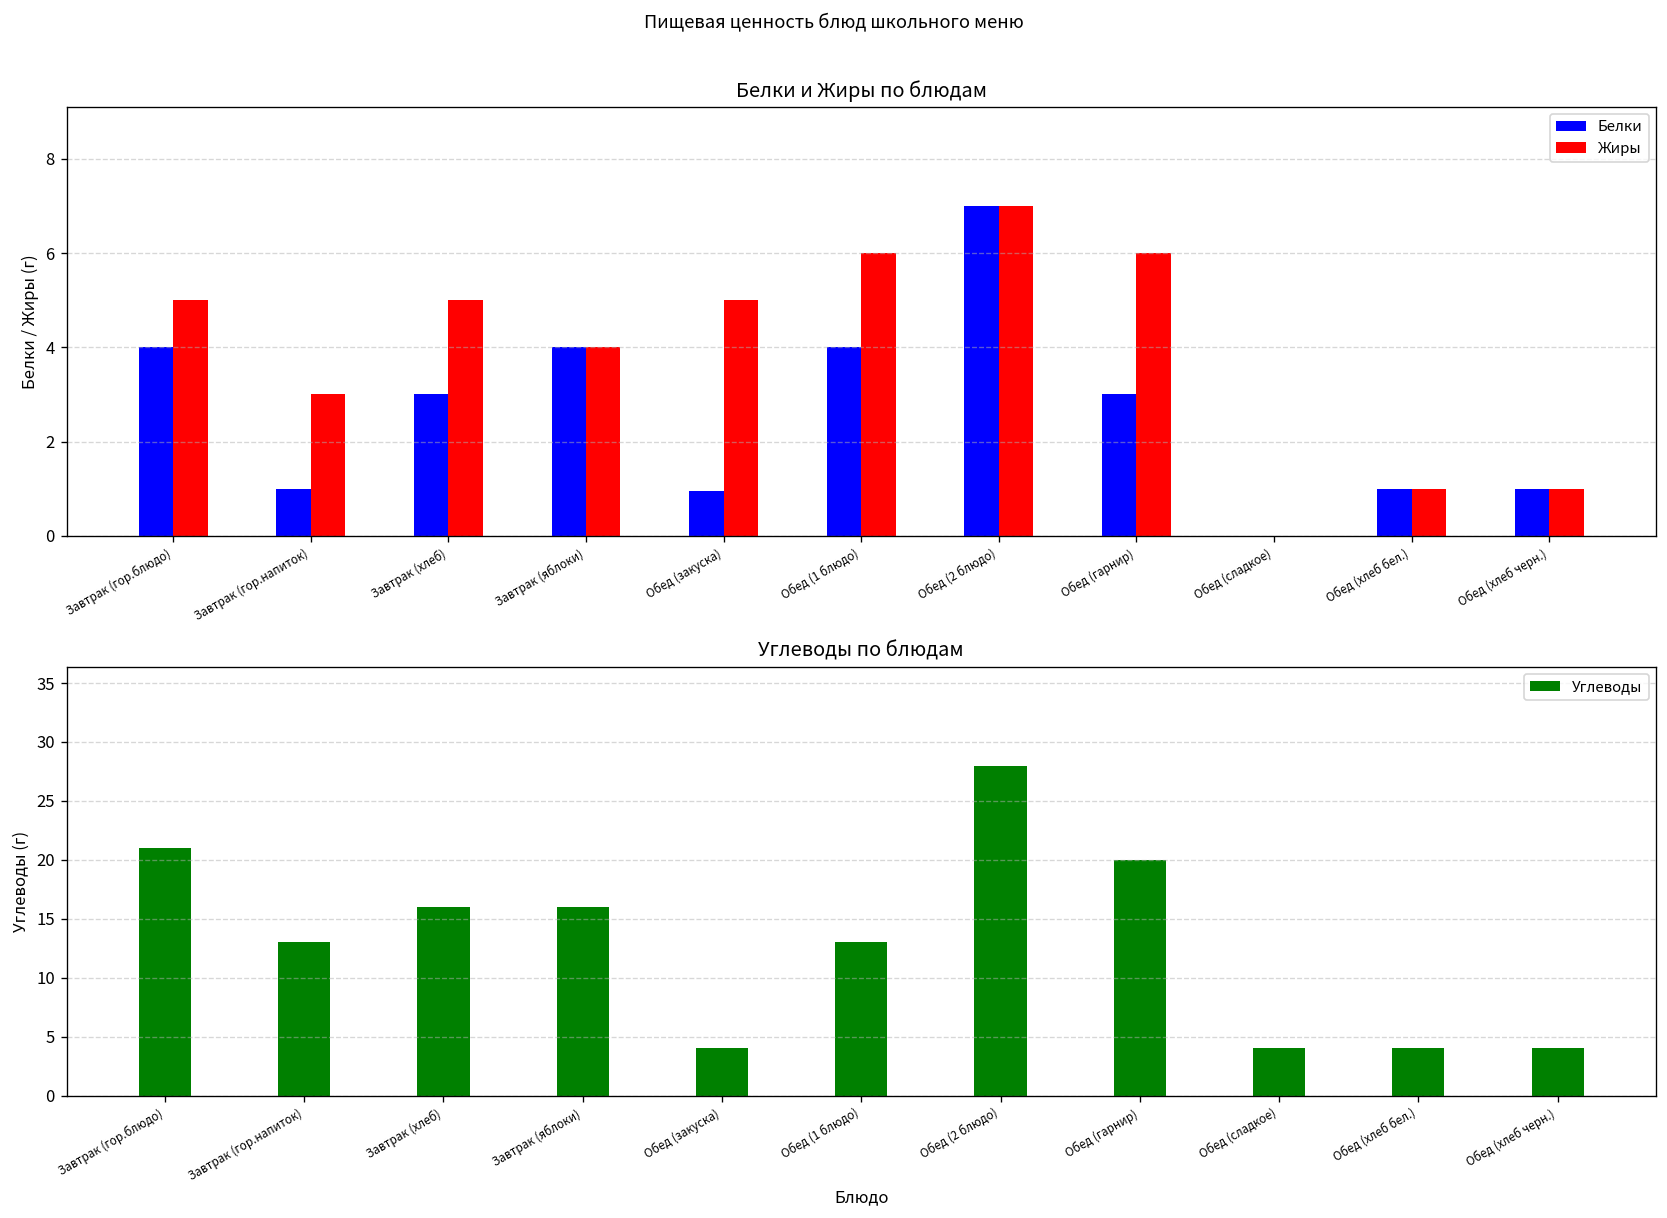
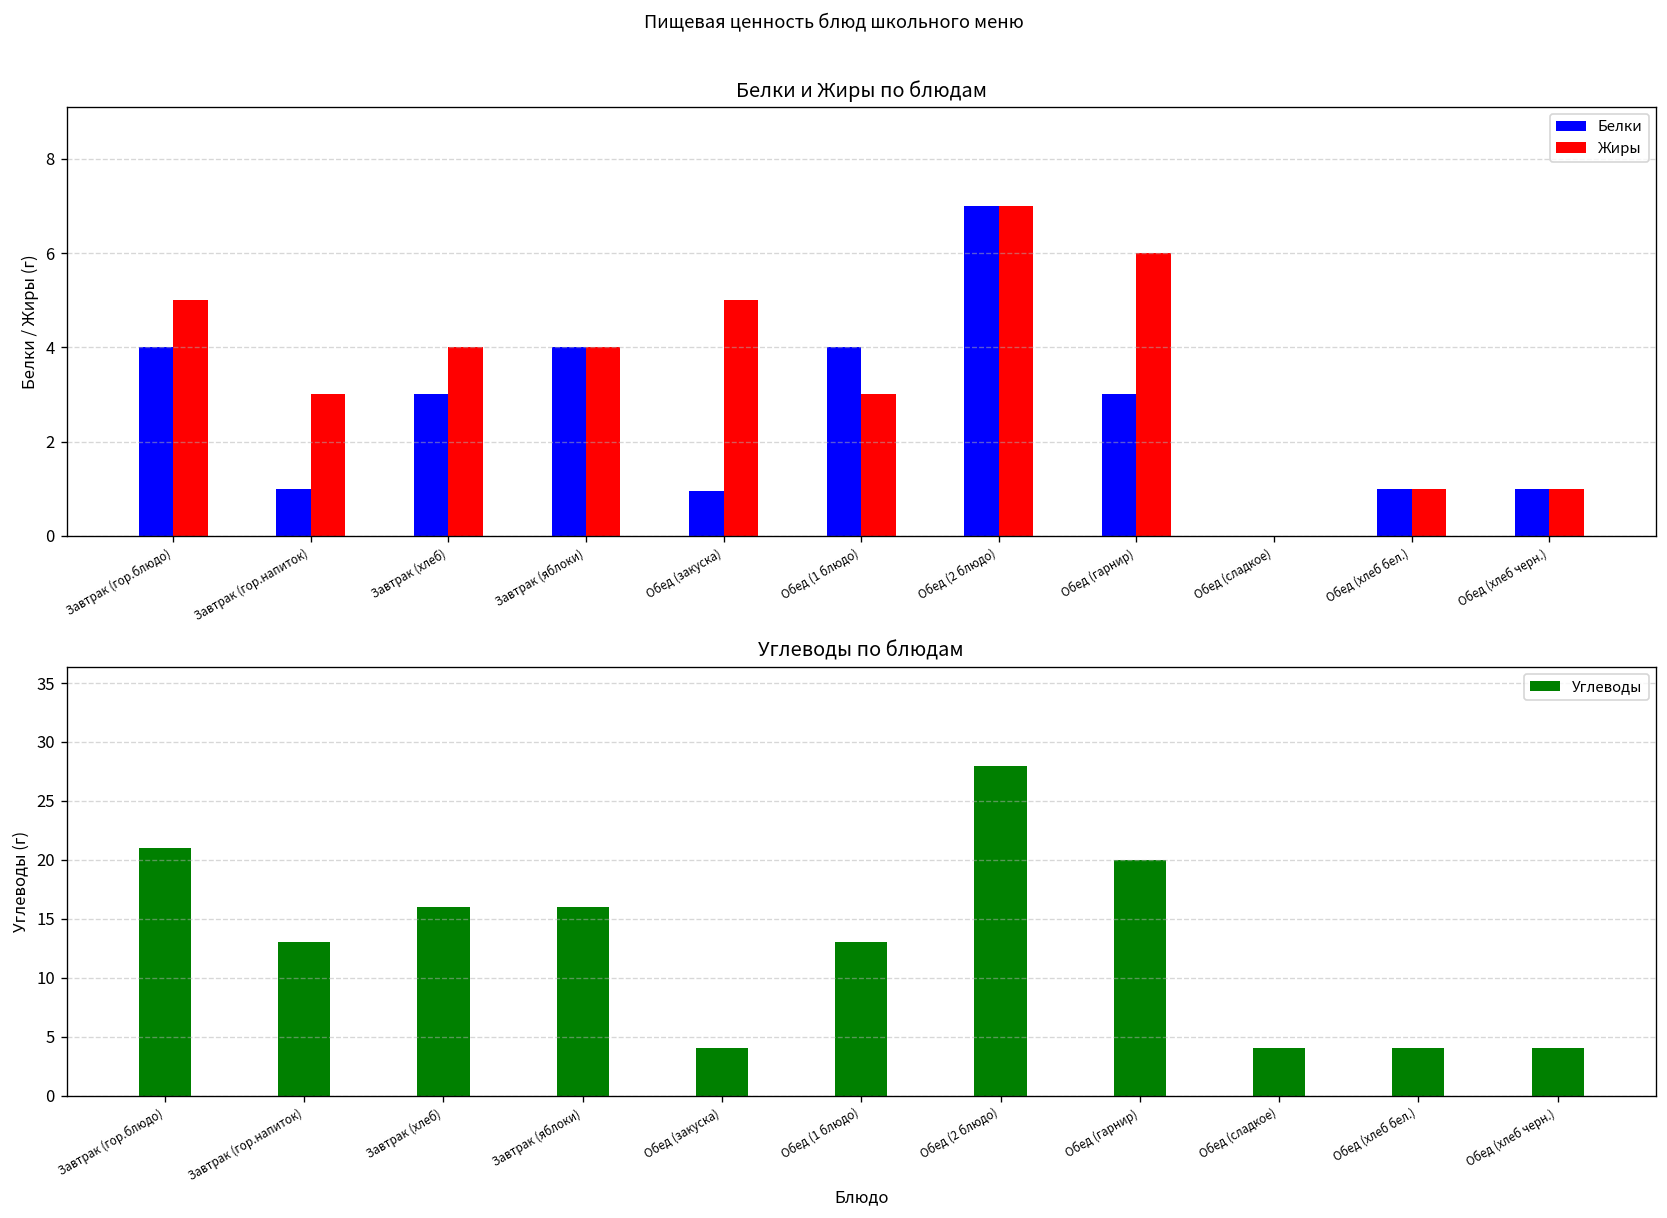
Белки и Жиры по блюдам, Жиры, Завтрак (хлеб): 5 -> 4
Белки и Жиры по блюдам, Жиры, Обед (1 блюдо): 6 -> 3
